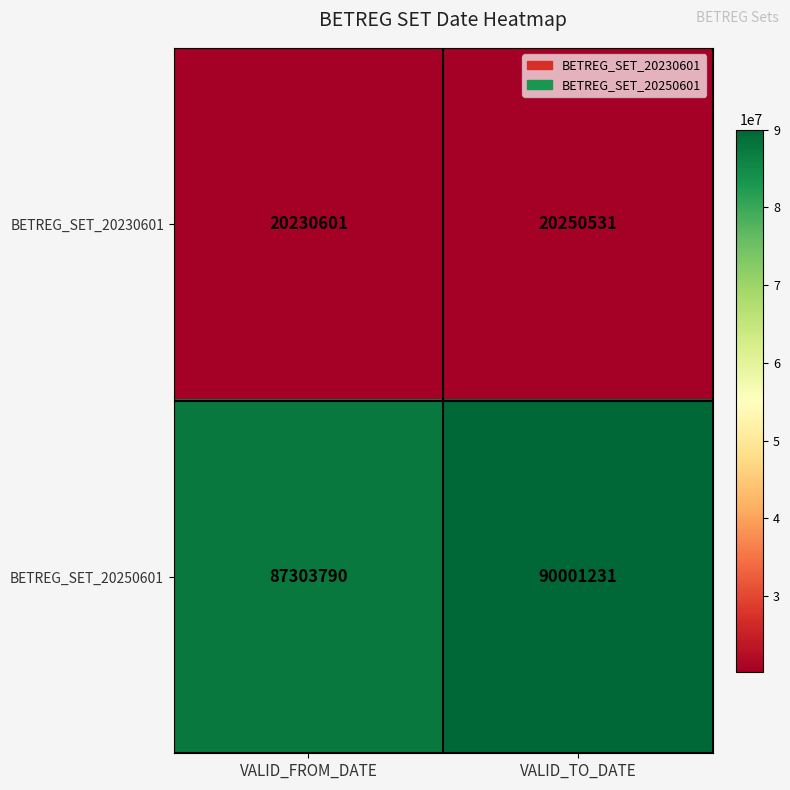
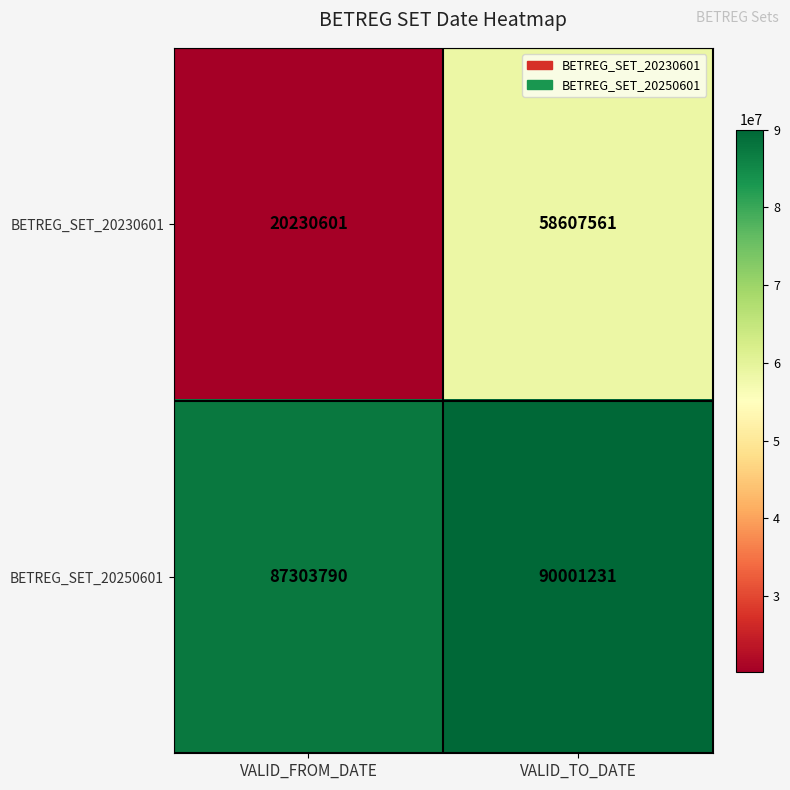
BETREG_SET_20230601, VALID_TO_DATE: 20250531 -> 58607561
